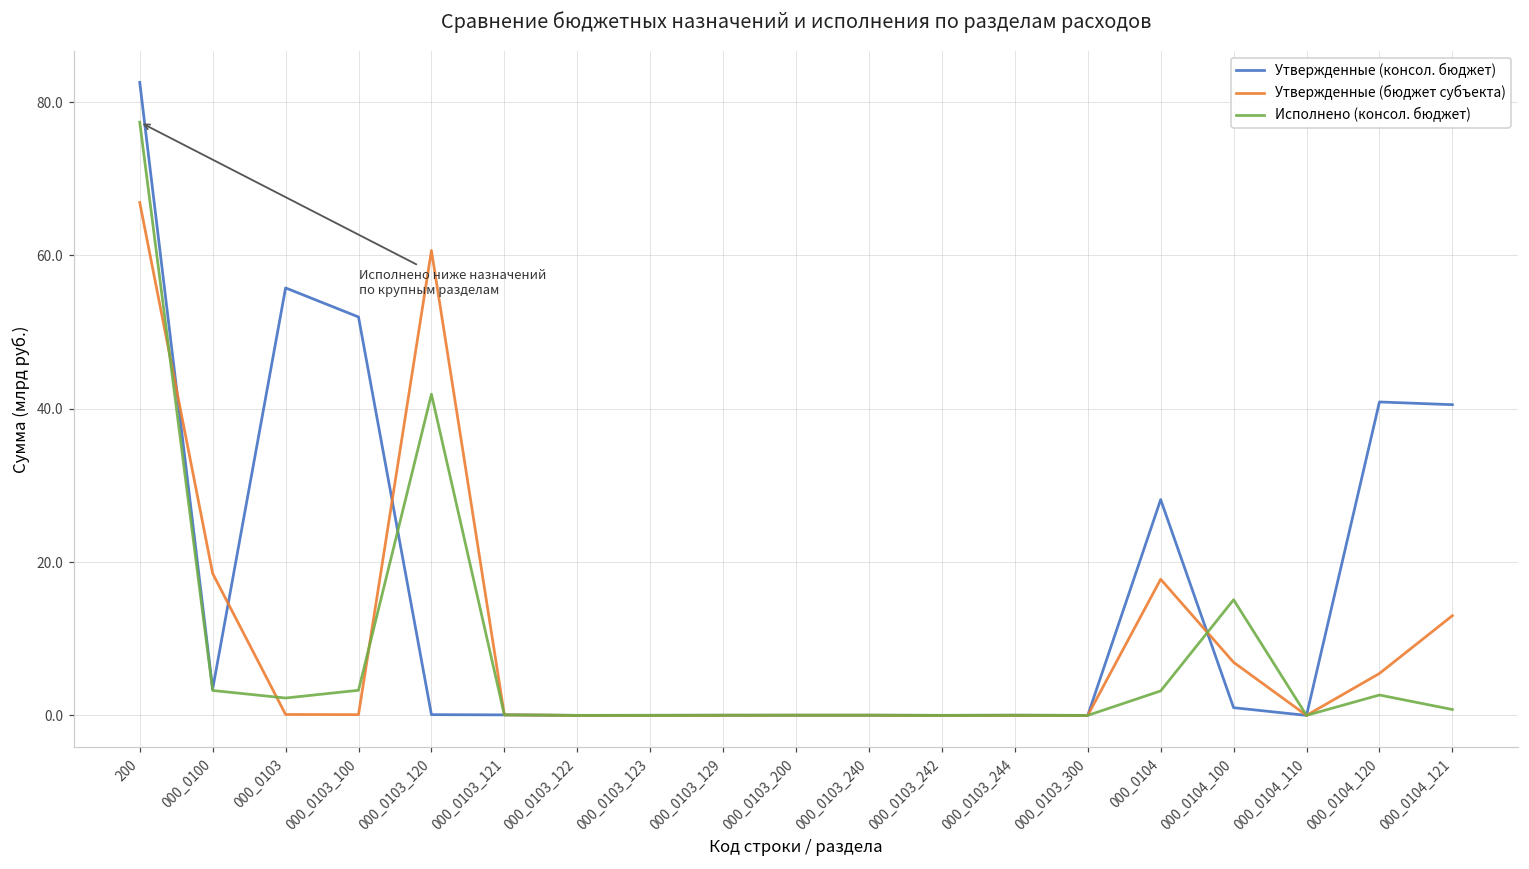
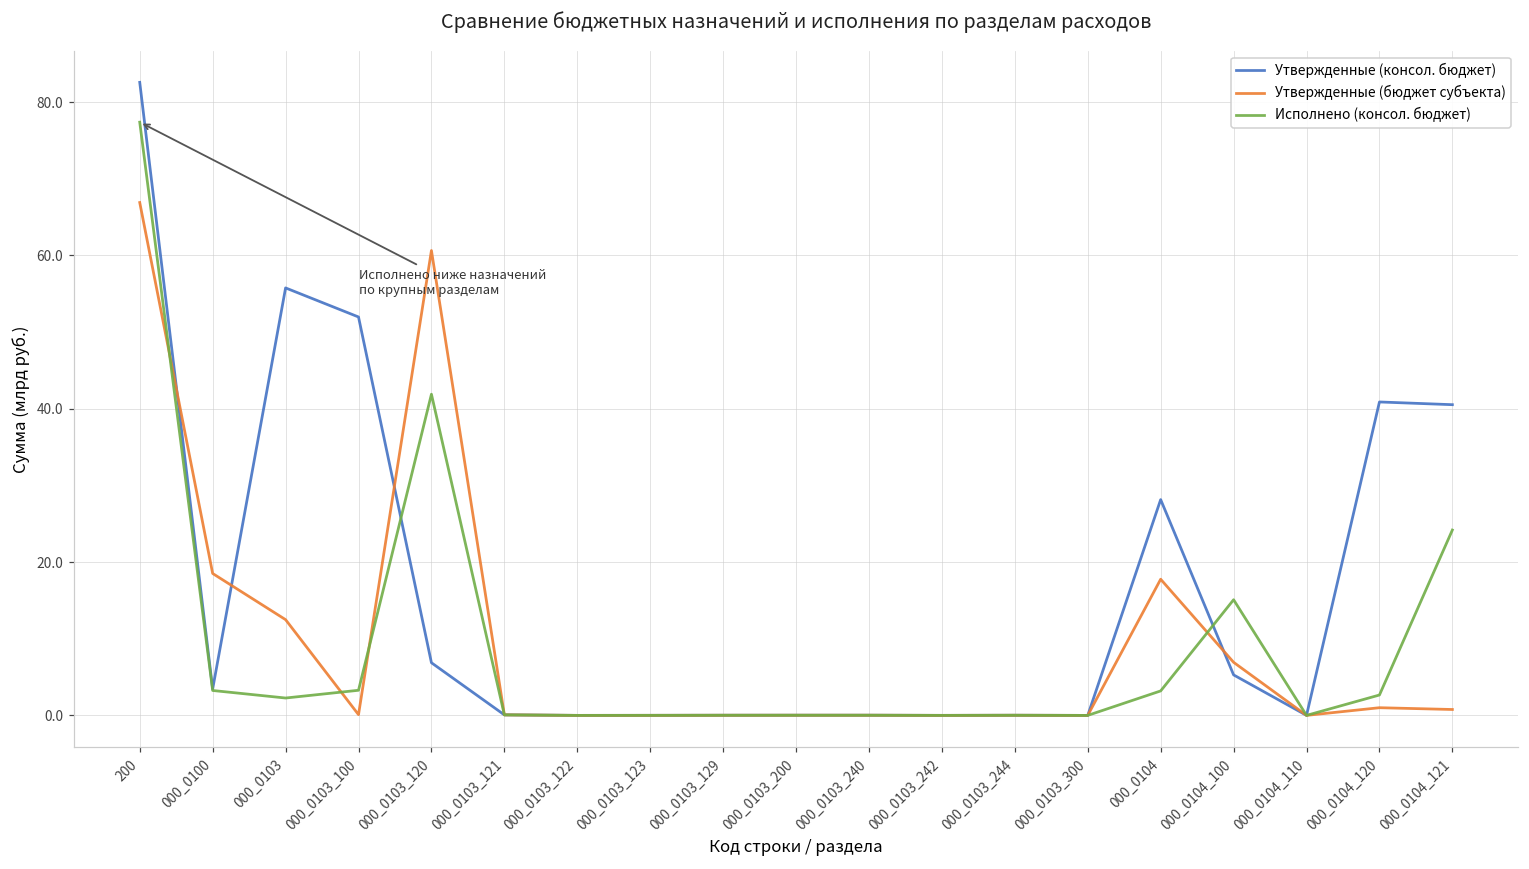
Утвержденные (бюджет субъекта), 000_0103: 0 -> 12
Утвержденные (консол. бюджет), 000_0103_120: 0 -> 7
Утвержденные (консол. бюджет), 000_0104_100: 1 -> 5
Утвержденные (бюджет субъекта), 000_0104_120: 5 -> 1
Утвержденные (бюджет субъекта), 000_0104_121: 13 -> 1
Исполнено (консол. бюджет), 000_0104_121: 1 -> 24
